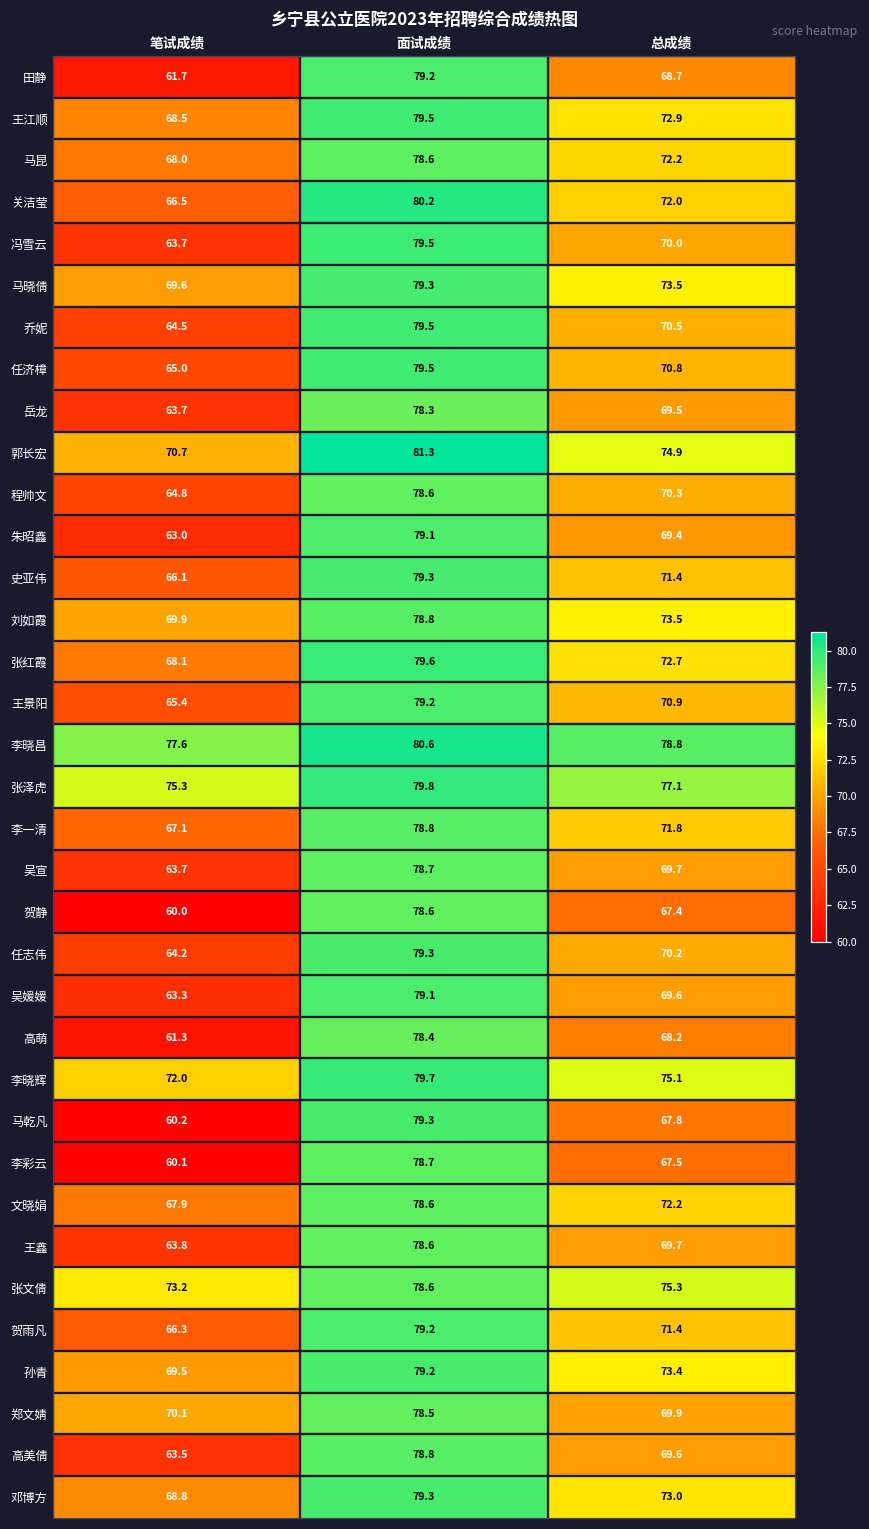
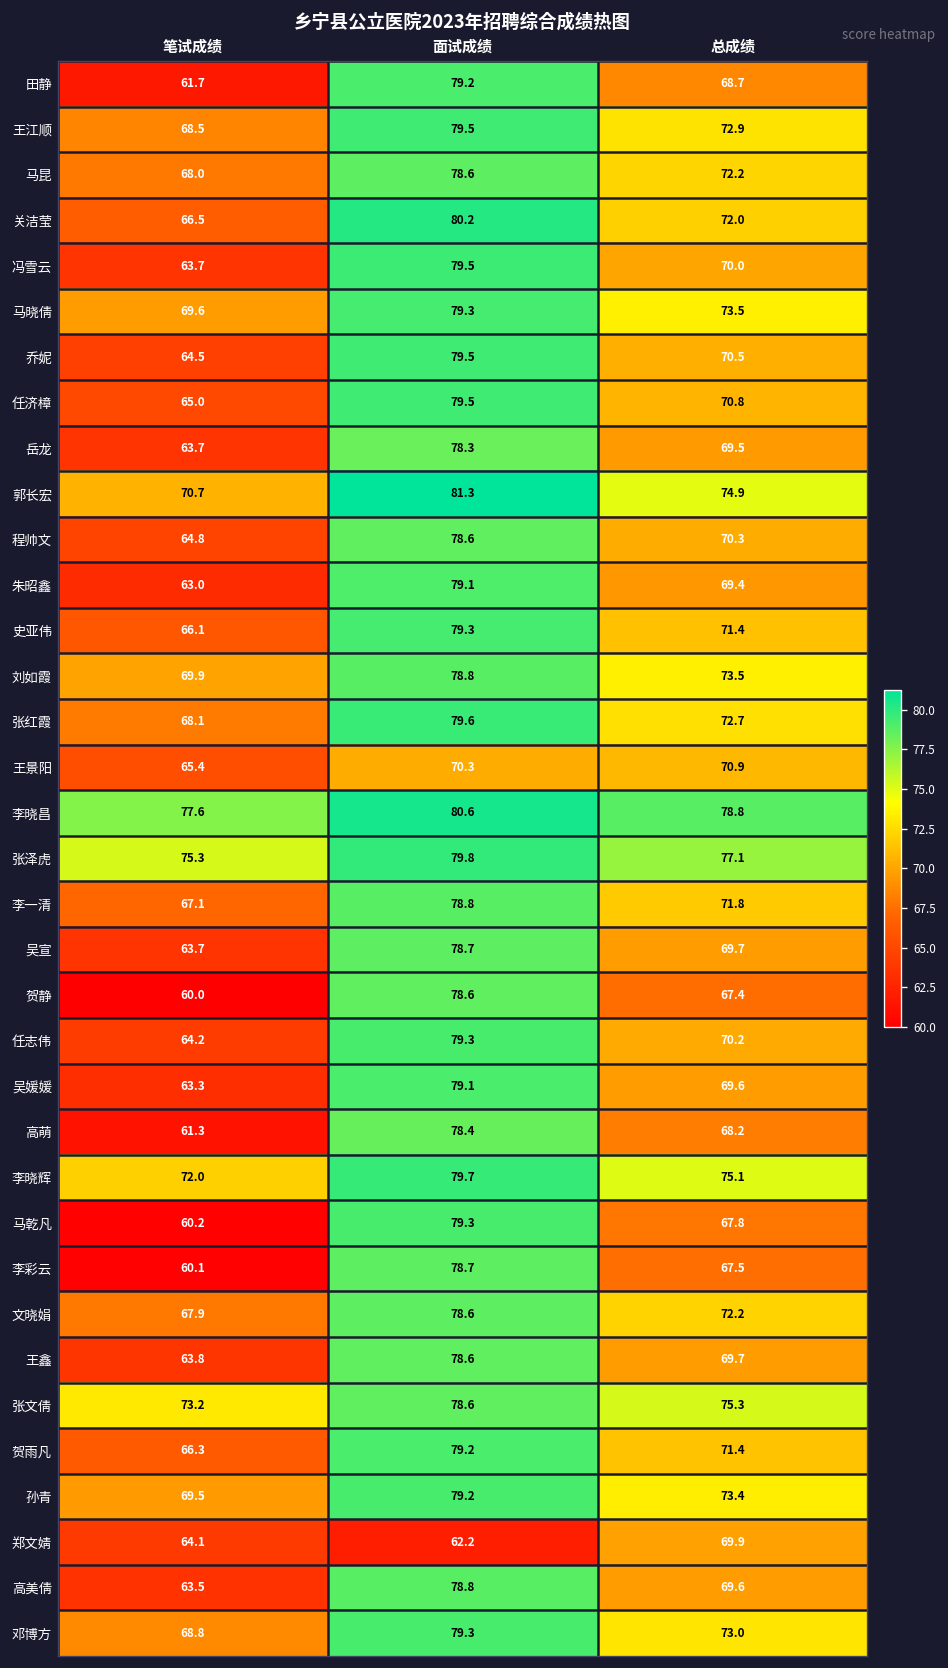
王景阳, 面试成绩: 79.2 -> 70.3
郑文婧, 笔试成绩: 70.1 -> 64.1
郑文婧, 面试成绩: 78.5 -> 62.2
